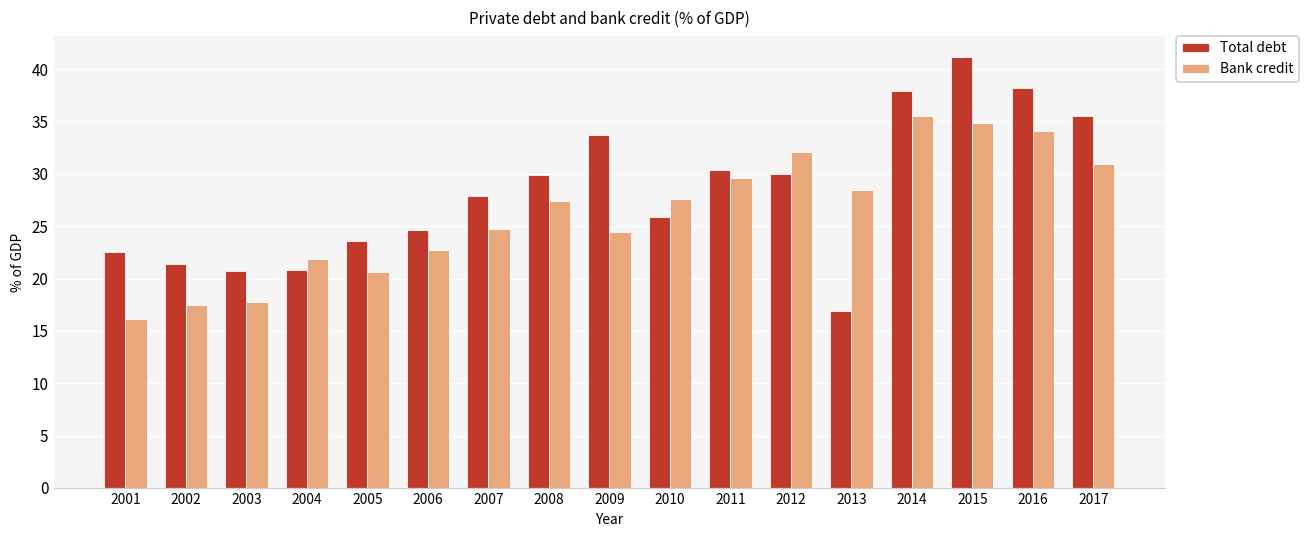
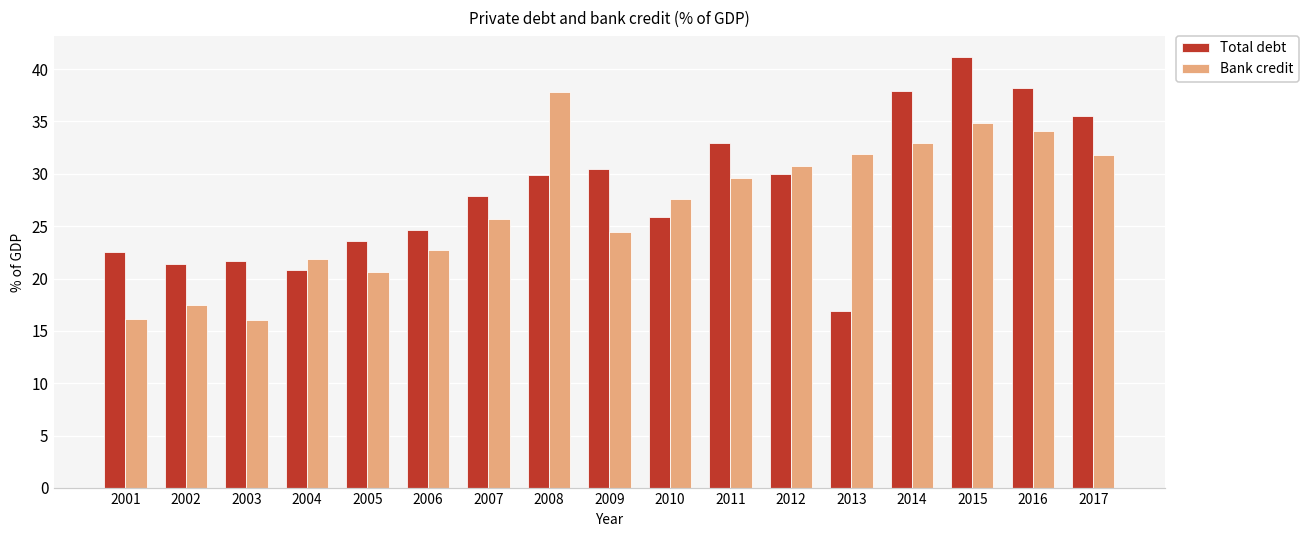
Total debt, 2003: 21 -> 22
Bank credit, 2003: 18 -> 16
Bank credit, 2007: 25 -> 26
Bank credit, 2008: 27 -> 38
Total debt, 2009: 34 -> 30
Total debt, 2011: 30 -> 33
Bank credit, 2012: 32 -> 31
Bank credit, 2013: 28 -> 32
Bank credit, 2014: 36 -> 33
Bank credit, 2017: 31 -> 32
